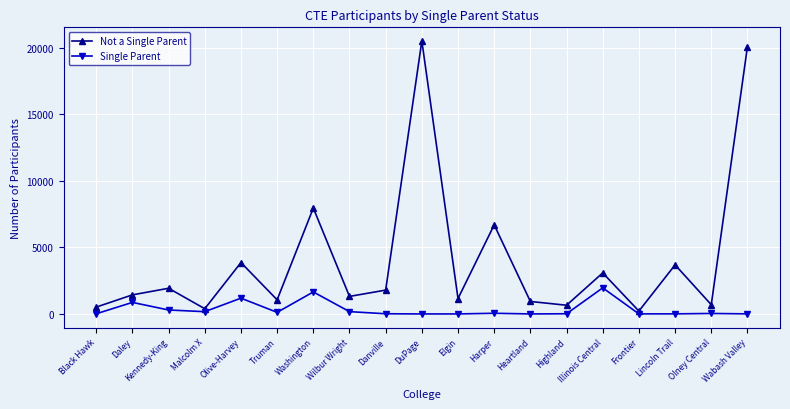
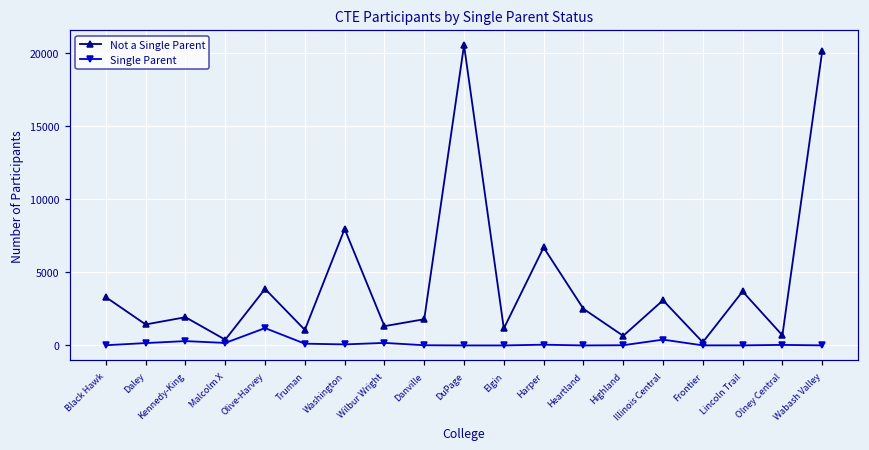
Not a Single Parent, Black Hawk: 500 -> 3300
Single Parent, Daley: 900 -> 200
Single Parent, Washington: 1700 -> 100
Not a Single Parent, Heartland: 900 -> 2500
Single Parent, Illinois Central: 2000 -> 400
